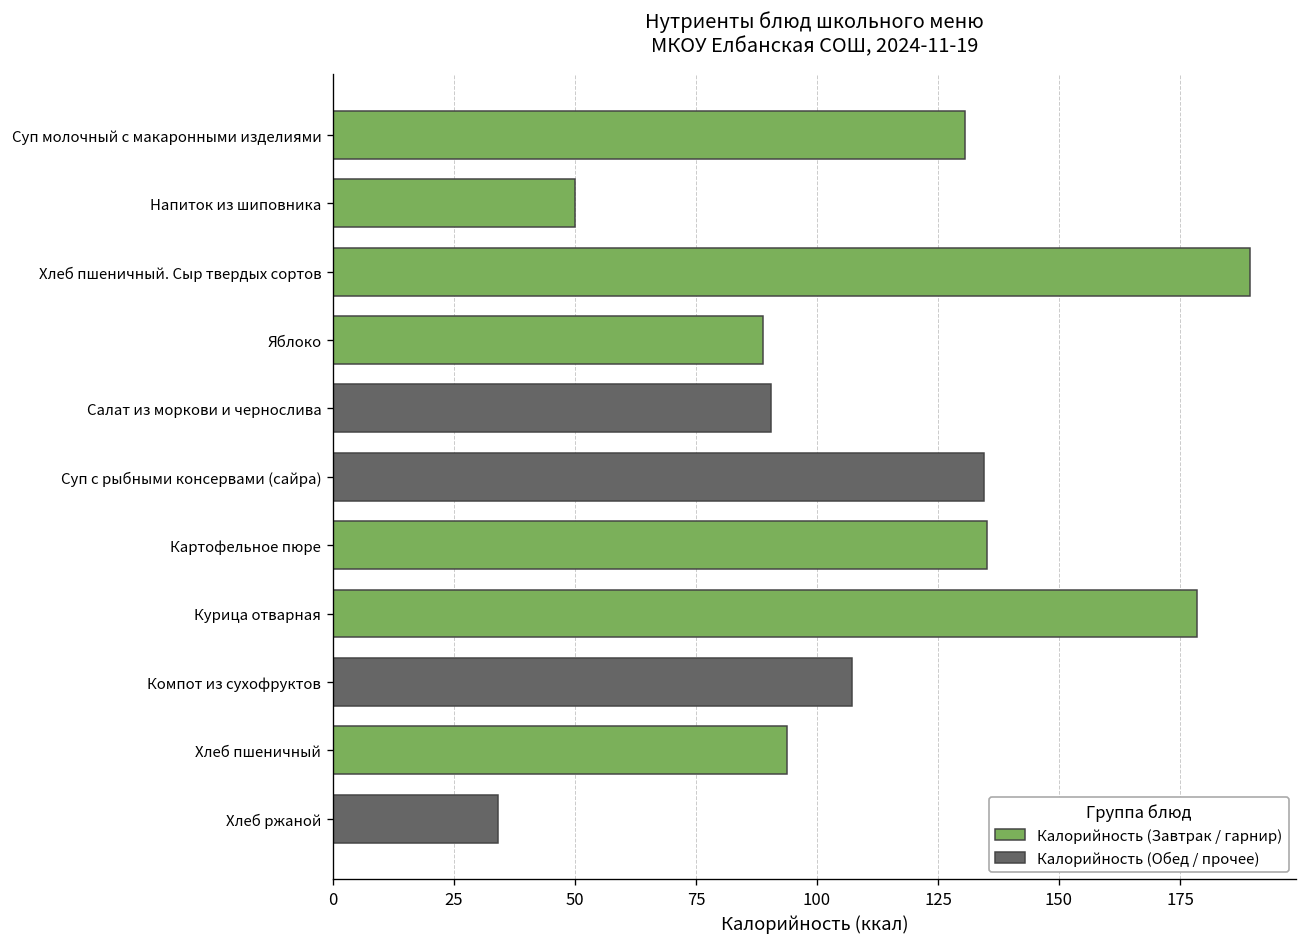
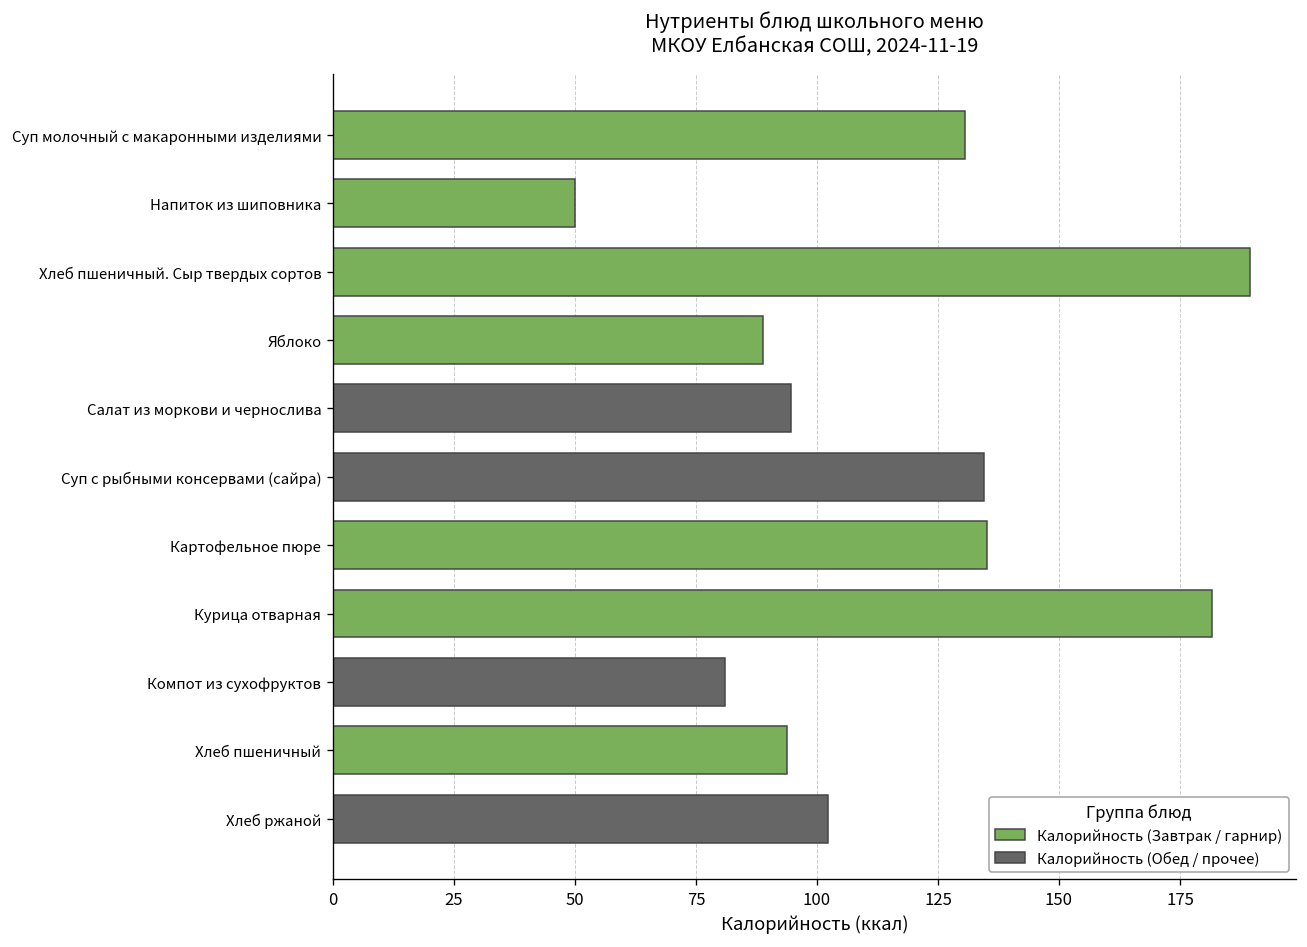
Салат из моркови и чернослива: 90 -> 95
Курица отварная: 179 -> 182
Компот из сухофруктов: 107 -> 81
Хлеб ржаной: 34 -> 102
